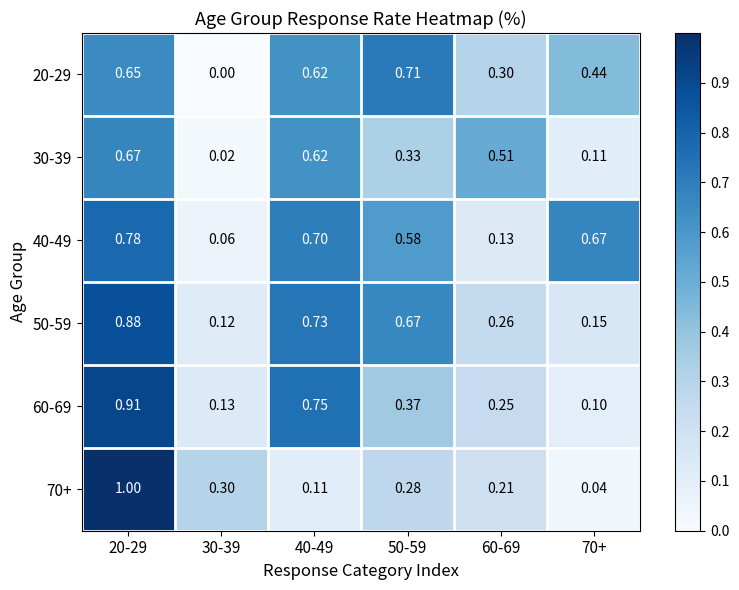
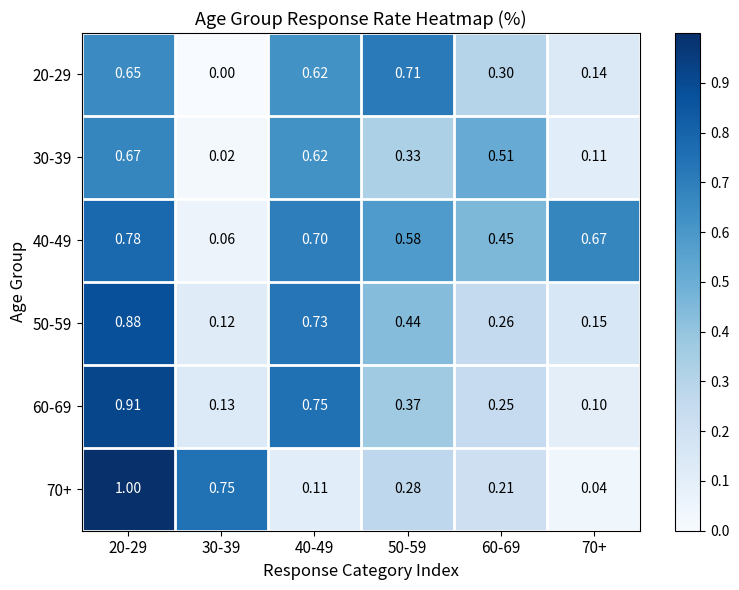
20-29, 70+: 0.44 -> 0.14
40-49, 60-69: 0.13 -> 0.45
50-59, 50-59: 0.67 -> 0.44
70+, 30-39: 0.30 -> 0.75
